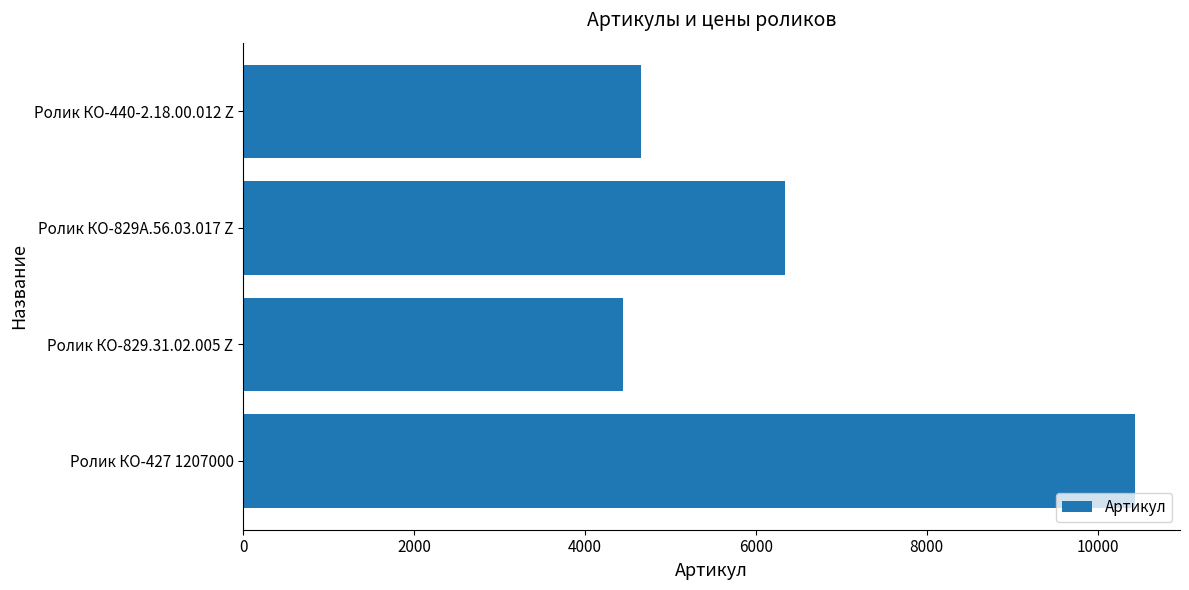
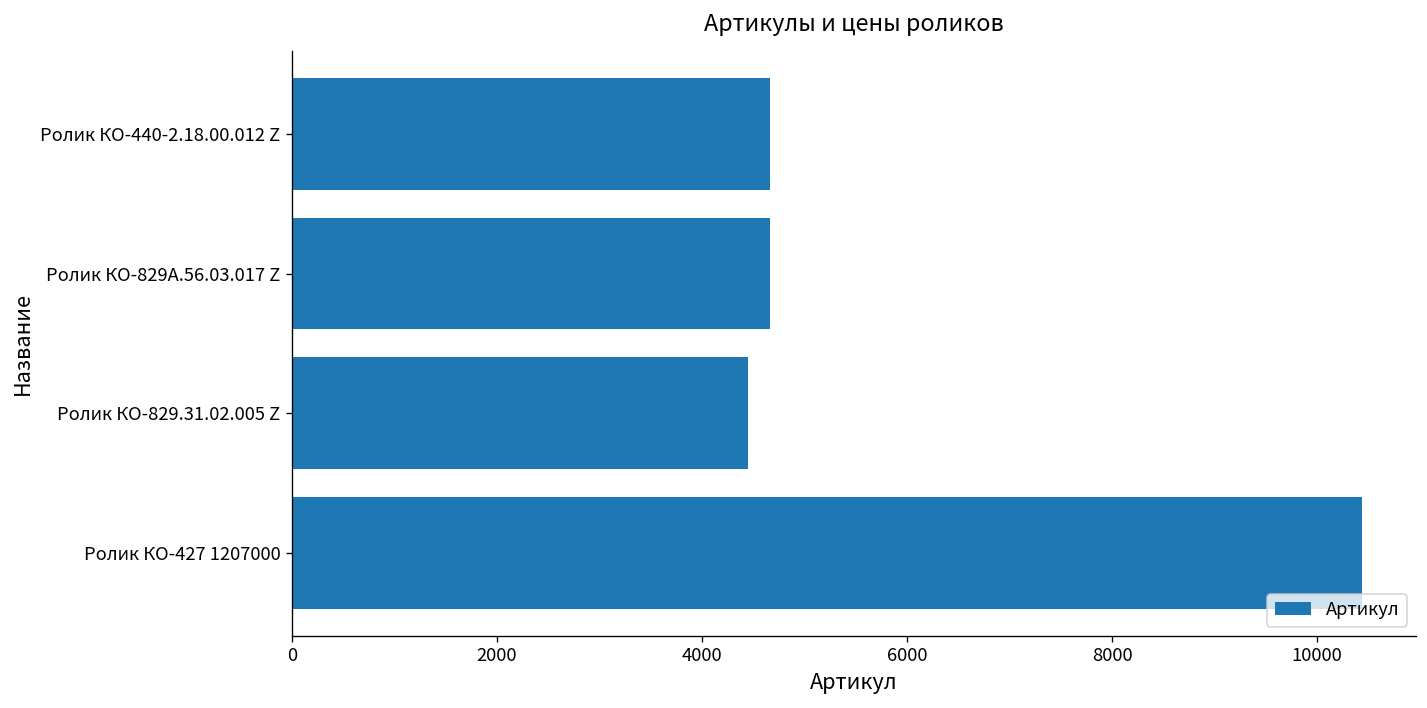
Ролик КО-829А.56.03.017 Z: 6300 -> 4700
